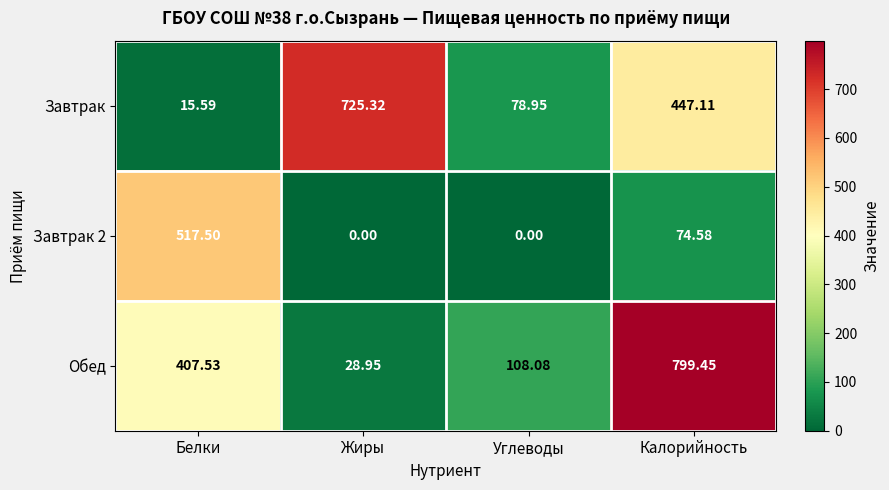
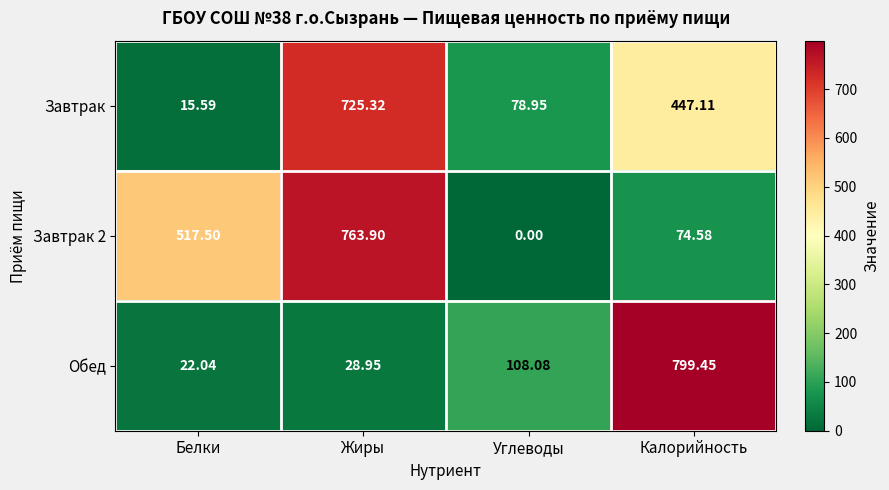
Завтрак 2, Жиры: 0.00 -> 763.90
Обед, Белки: 407.53 -> 22.04
